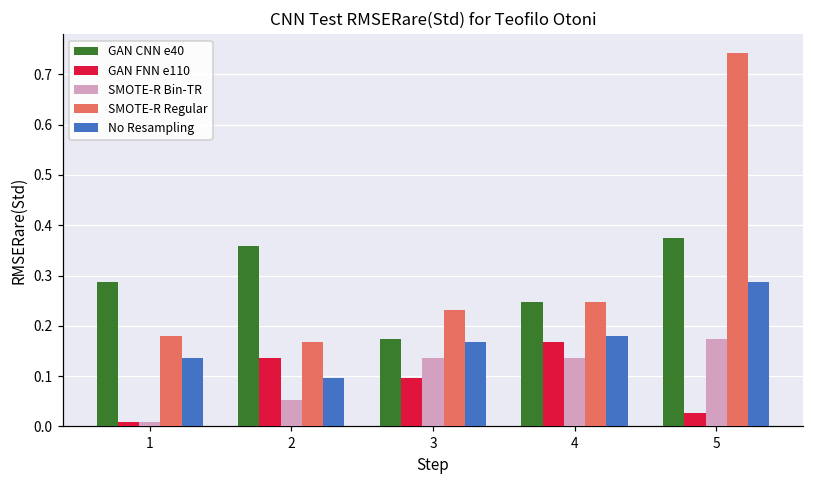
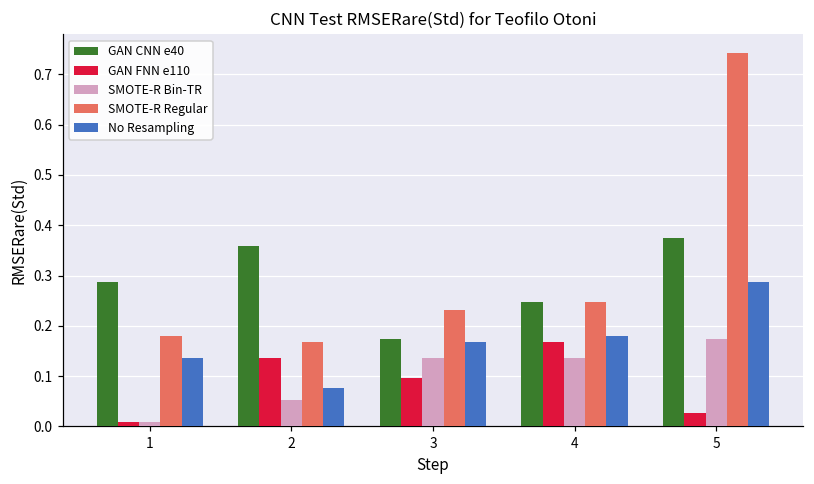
No Resampling, 2: 0.10 -> 0.08
